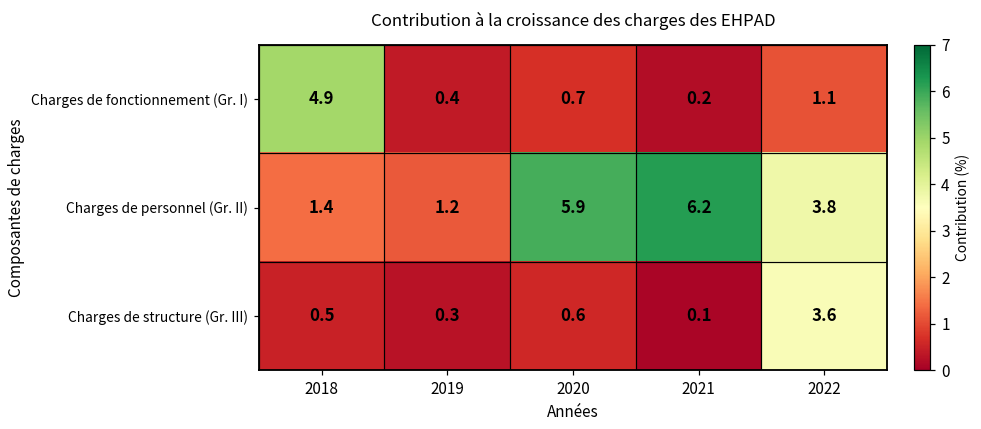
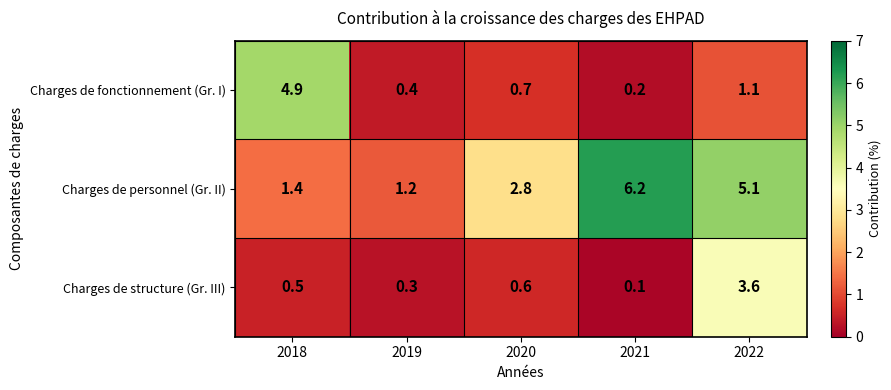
Charges de personnel (Gr. II), 2020: 5.9 -> 2.8
Charges de personnel (Gr. II), 2022: 3.8 -> 5.1
